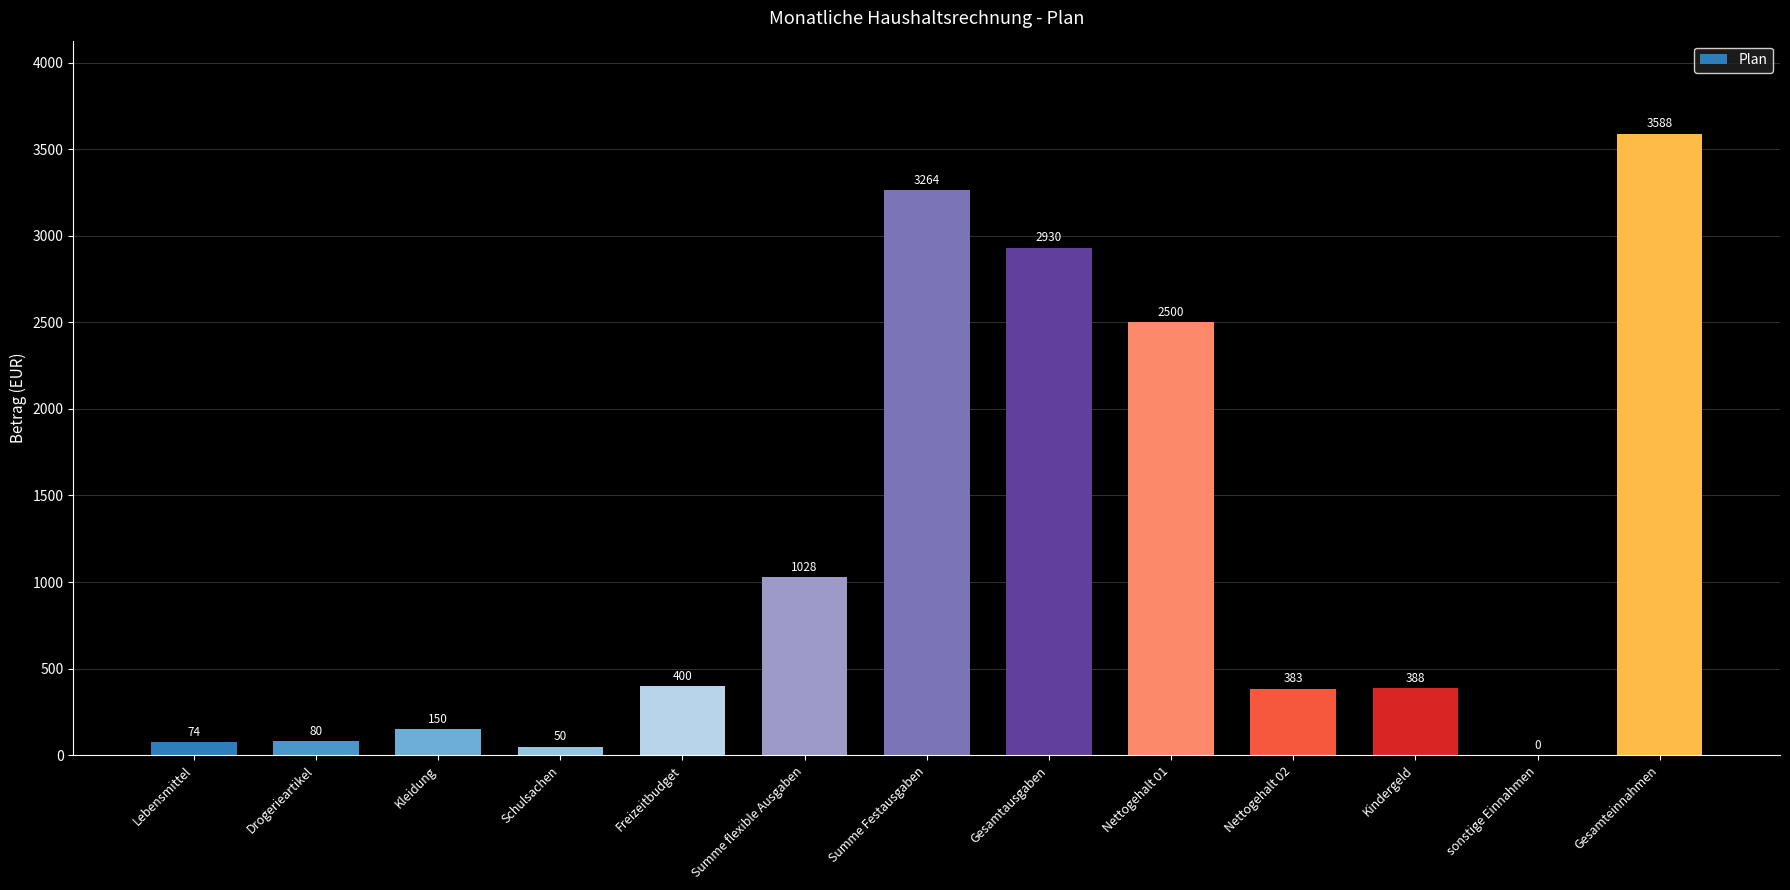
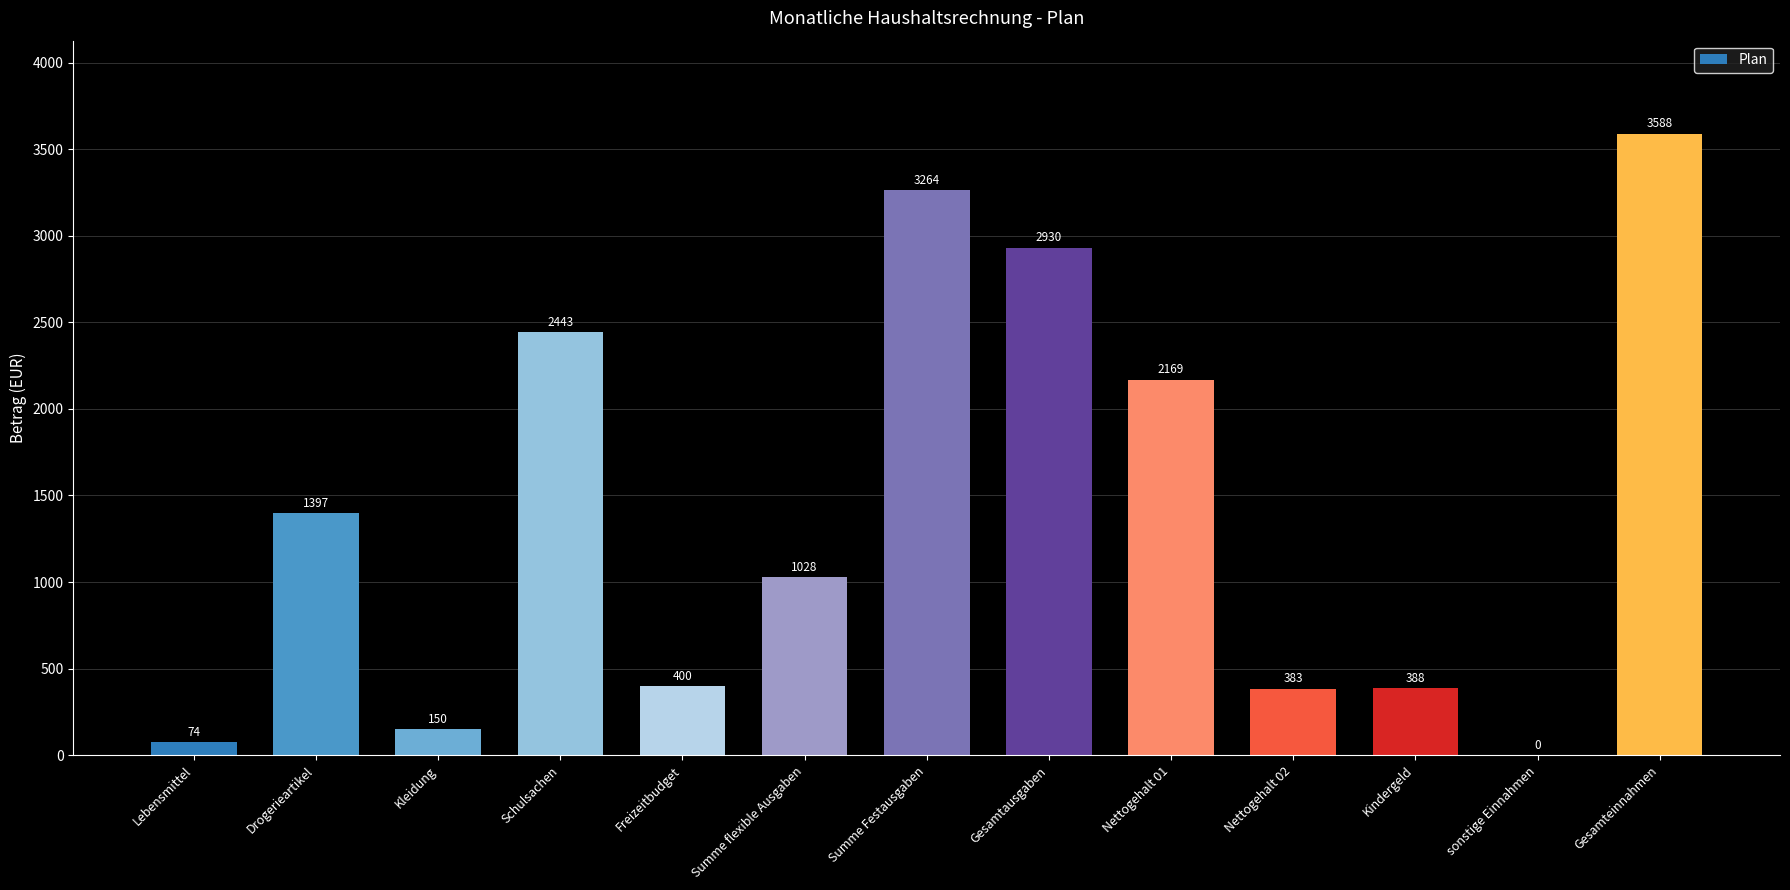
Drogerieartikel: 80 -> 1397
Schulsachen: 50 -> 2443
Nettogehalt 01: 2500 -> 2169
